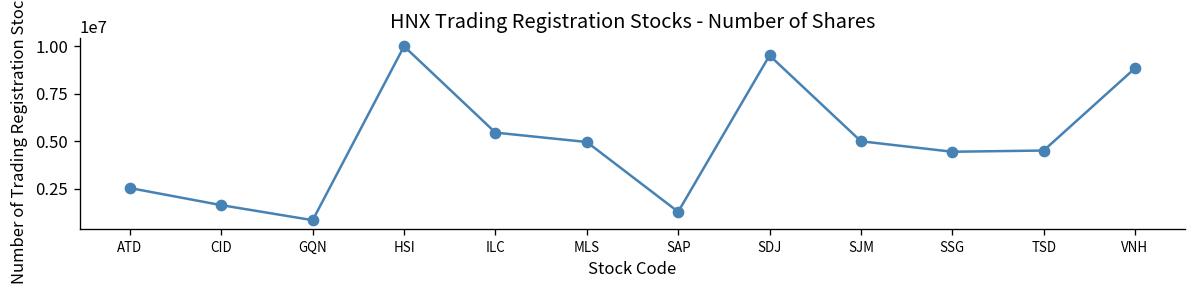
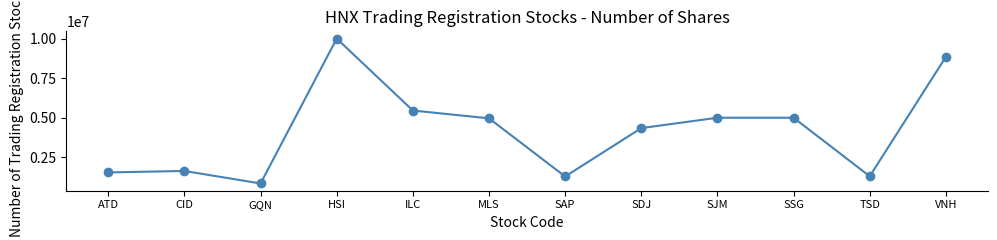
ATD: 2500000 -> 1500000
SDJ: 9500000 -> 4300000
SSG: 4400000 -> 5000000
TSD: 4500000 -> 1300000
